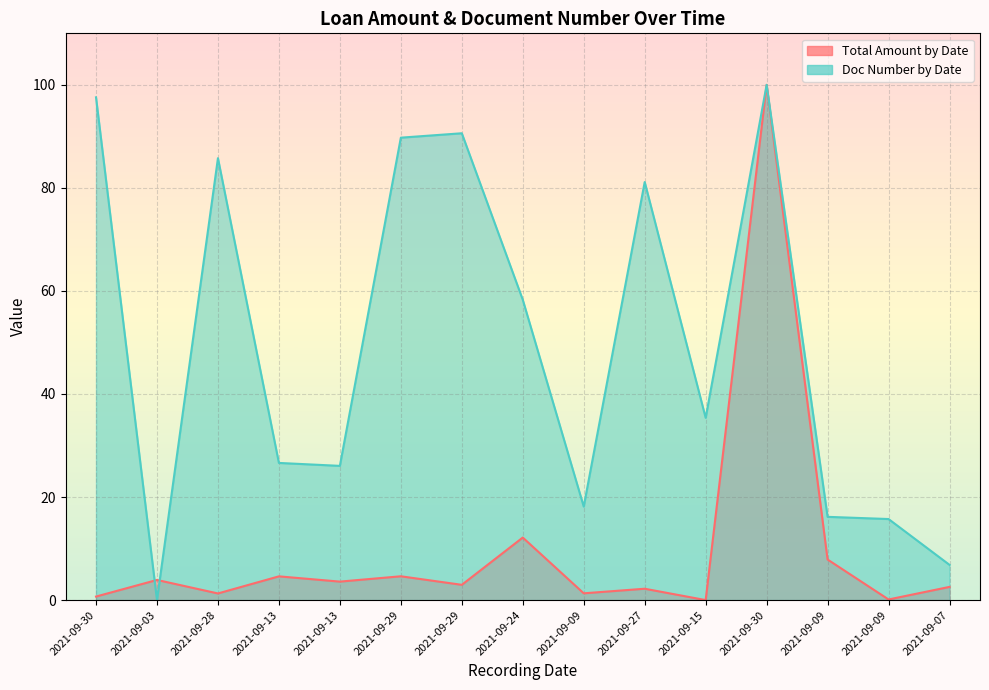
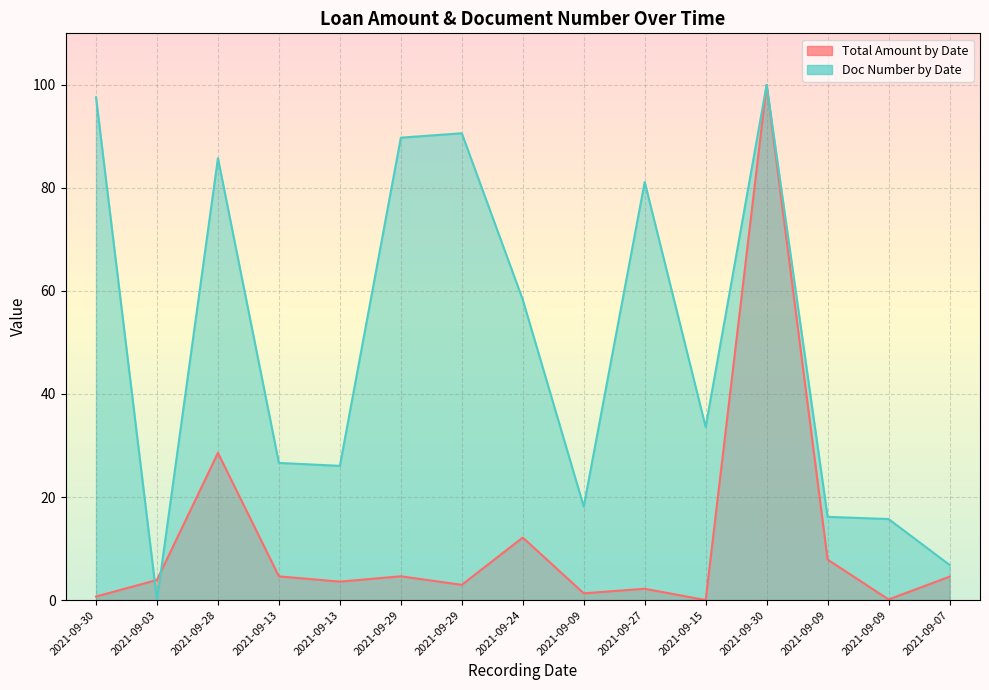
Total Amount by Date, 2021-09-28: 1 -> 29
Doc Number by Date, 2021-09-15: 35 -> 34
Total Amount by Date, 2021-09-07: 3 -> 5
